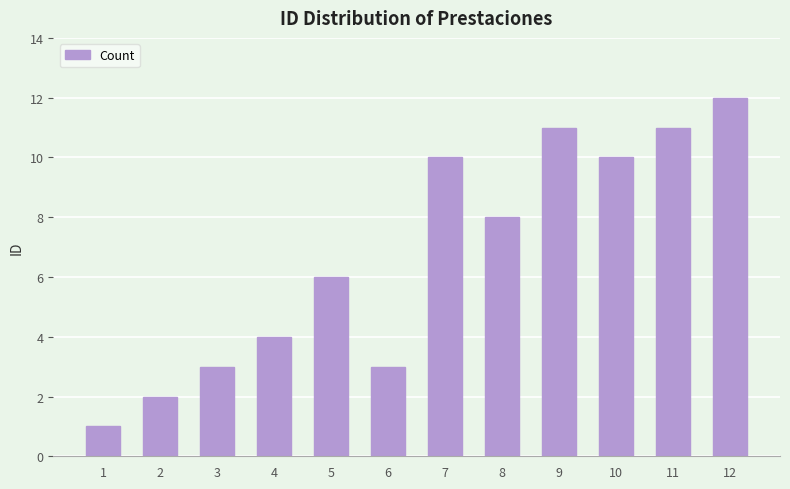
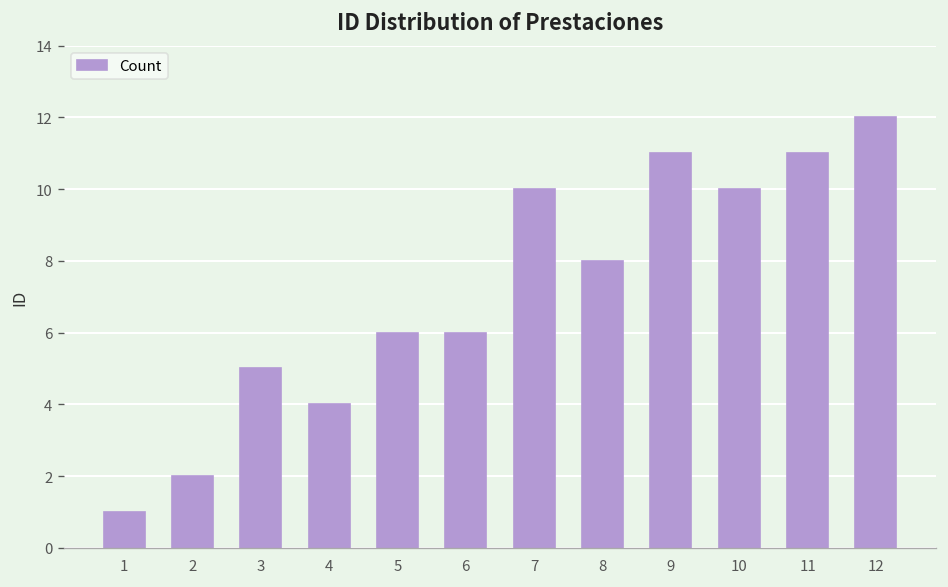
3: 3 -> 5
6: 3 -> 6
